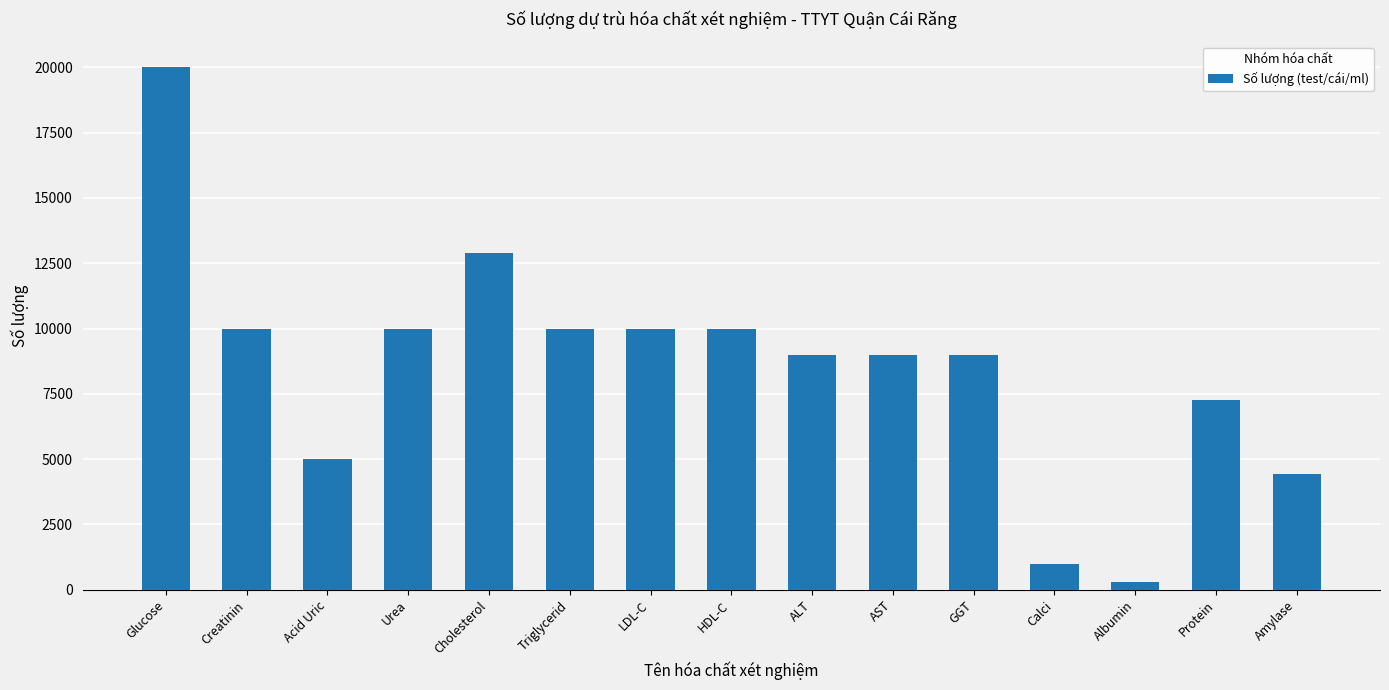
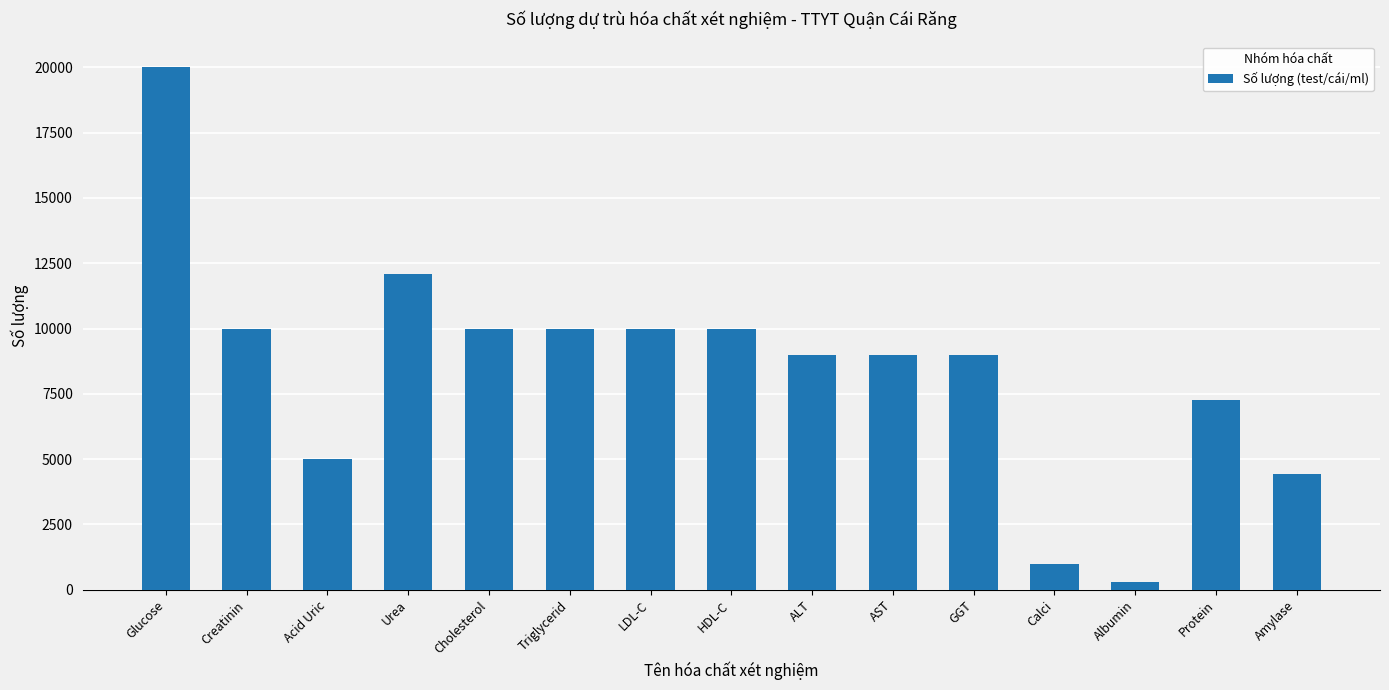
Urea: 10000 -> 12100
Cholesterol: 12900 -> 10000
